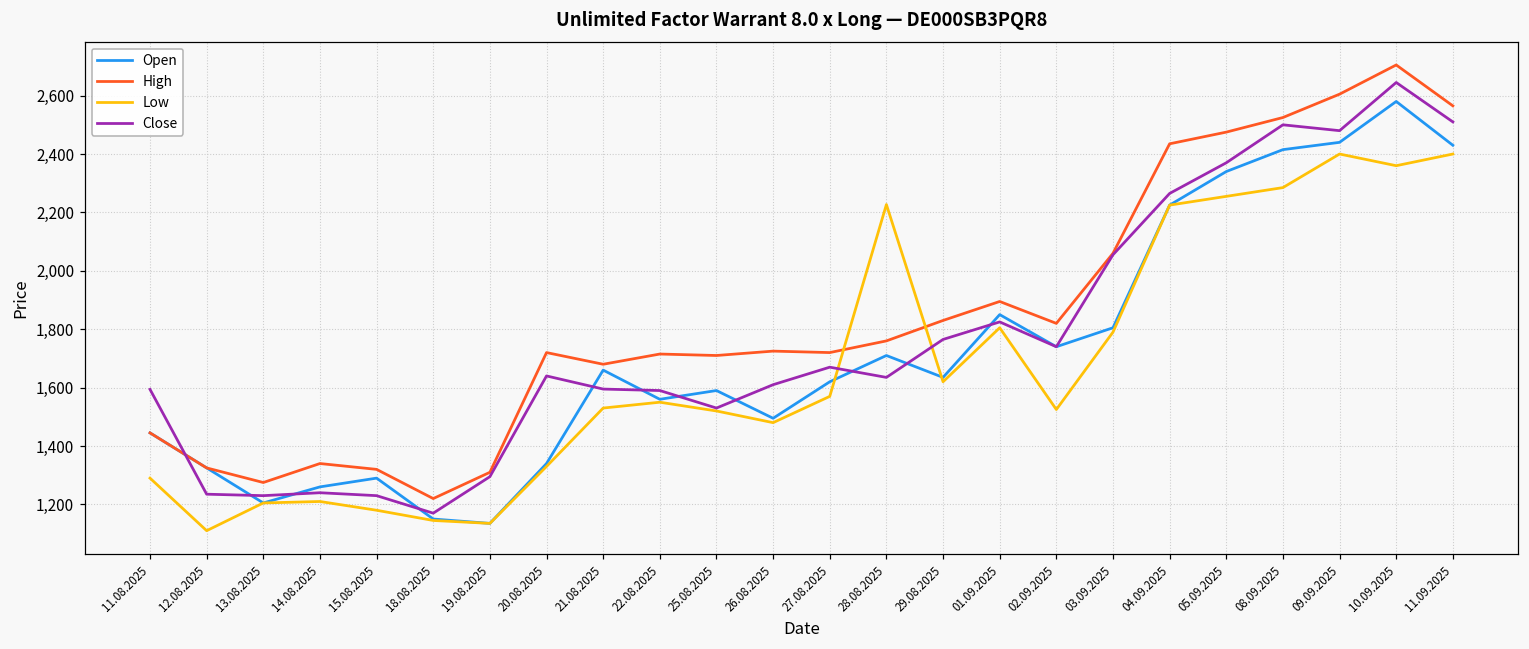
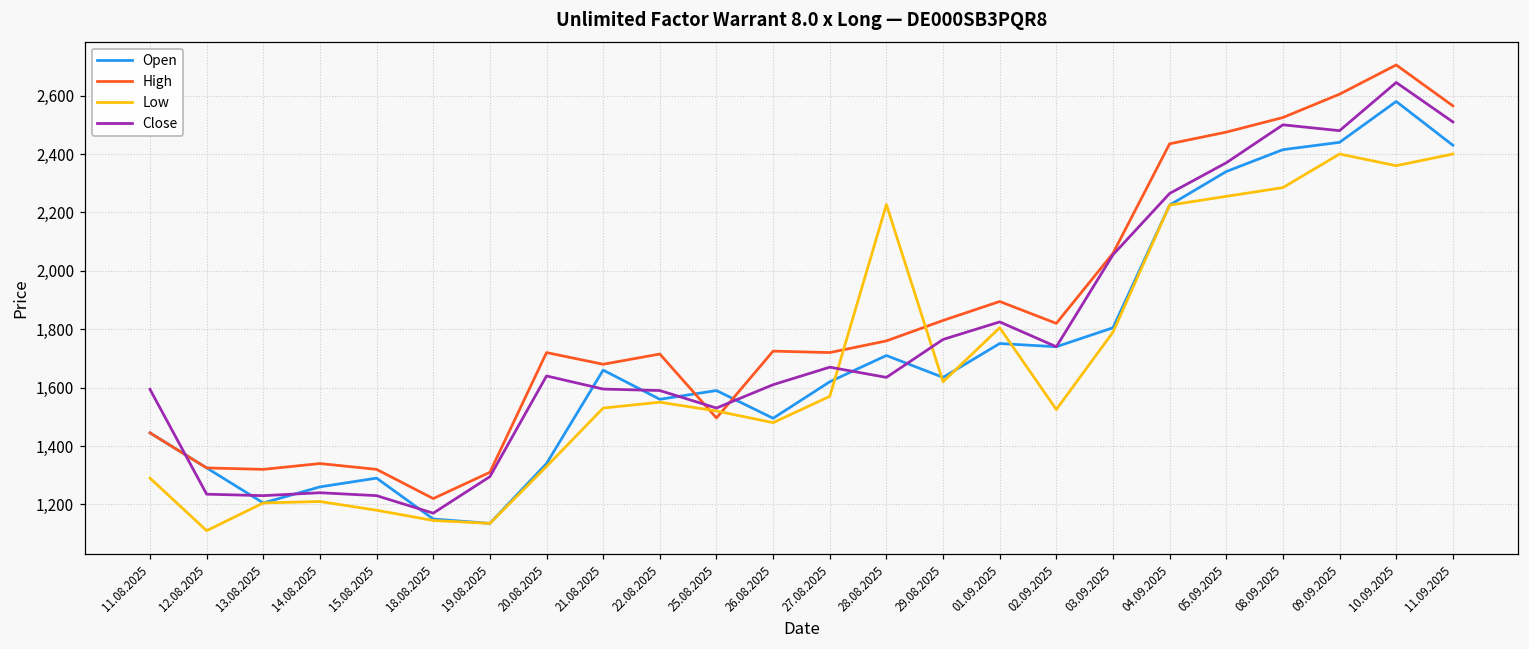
High, 13.08.2025: 1,280 -> 1,320
High, 25.08.2025: 1,710 -> 1,500
Open, 01.09.2025: 1,850 -> 1,750
